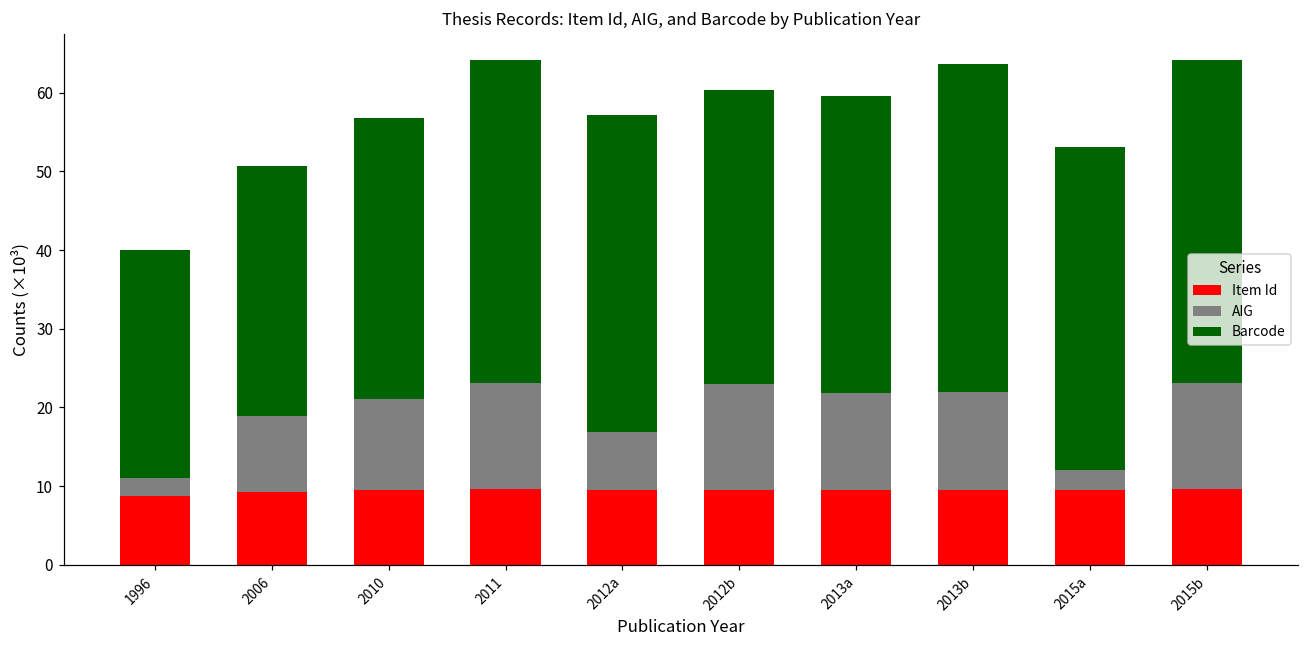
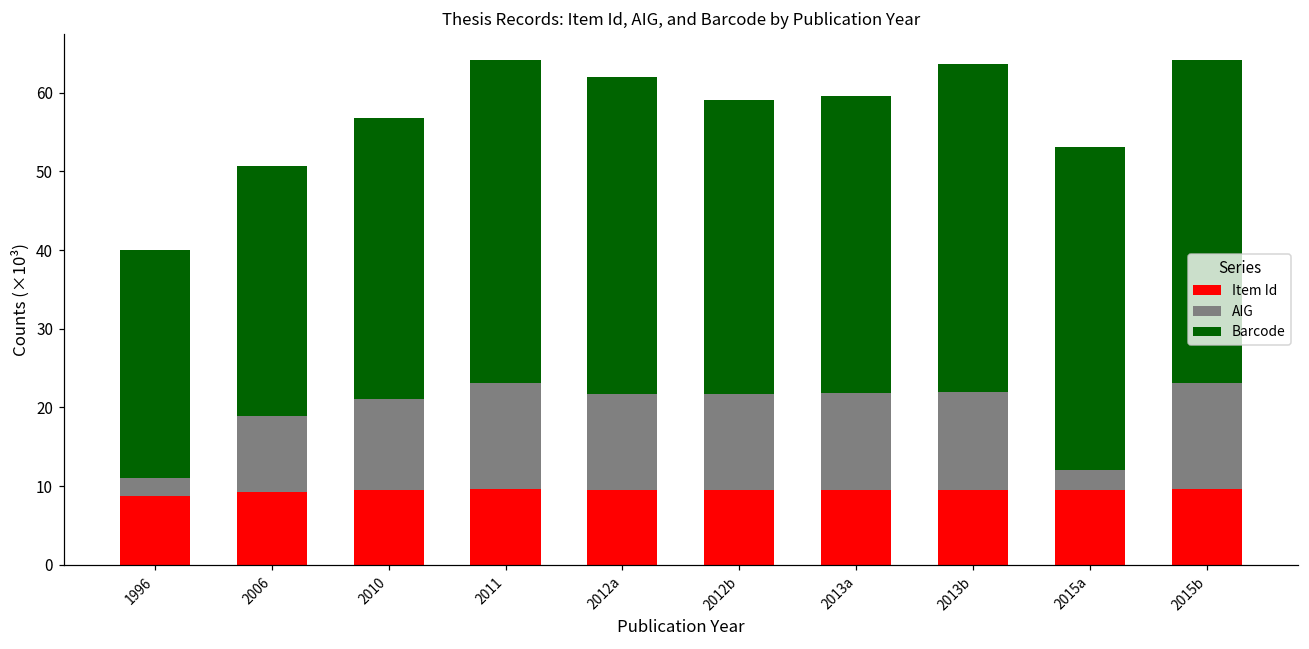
AIG, 2012a: 7 -> 12
AIG, 2012b: 13 -> 12
